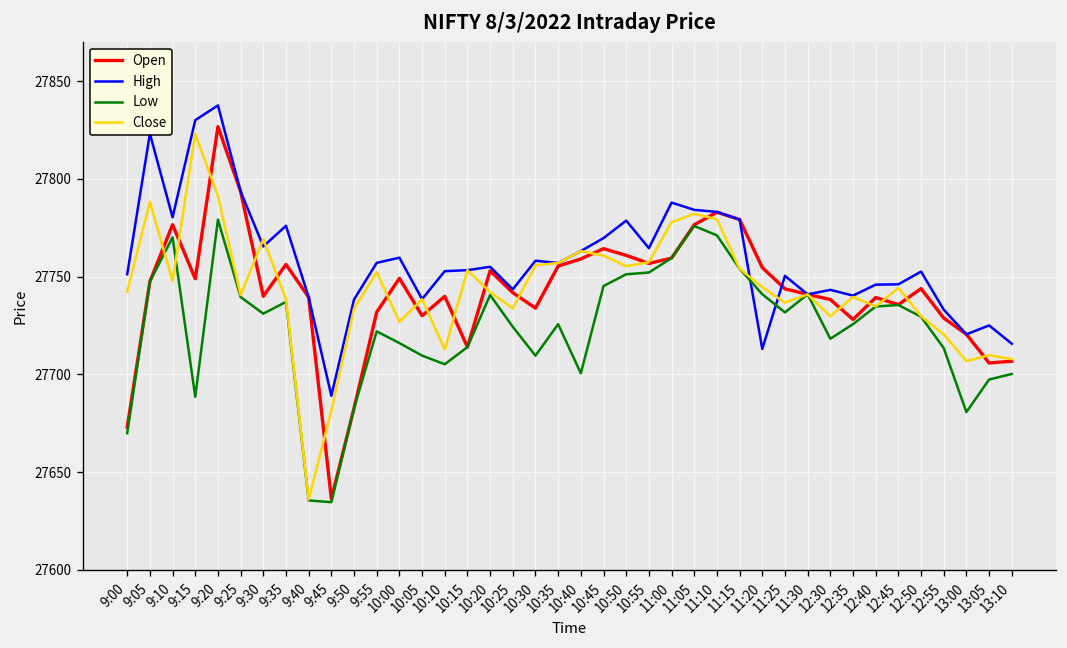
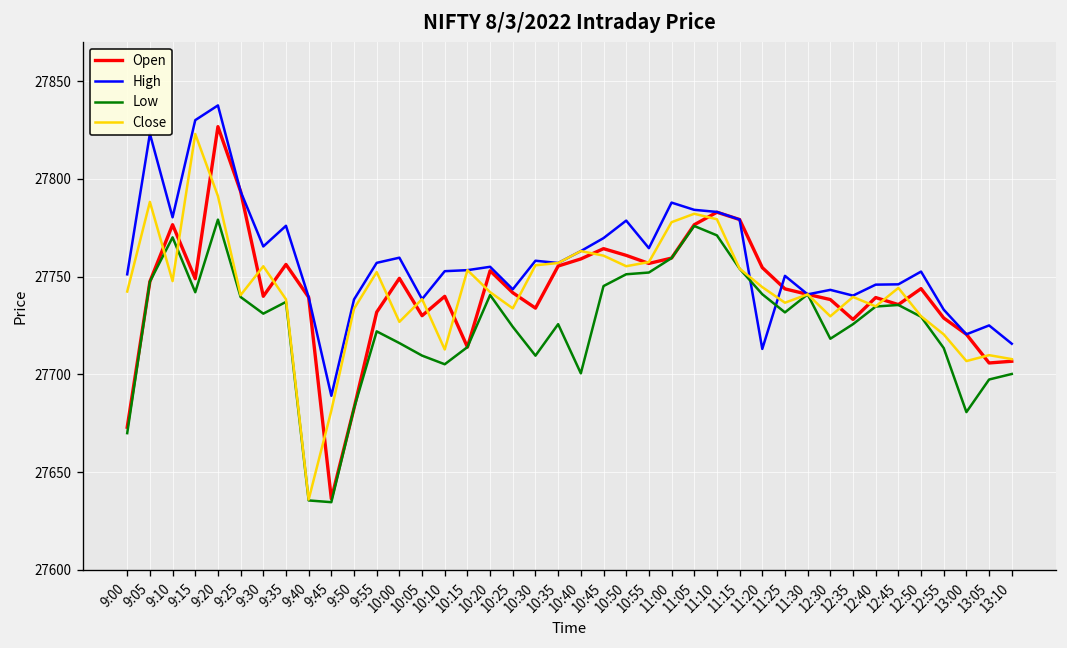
Low, 9:15: 27689 -> 27742
Close, 9:30: 27769 -> 27755
